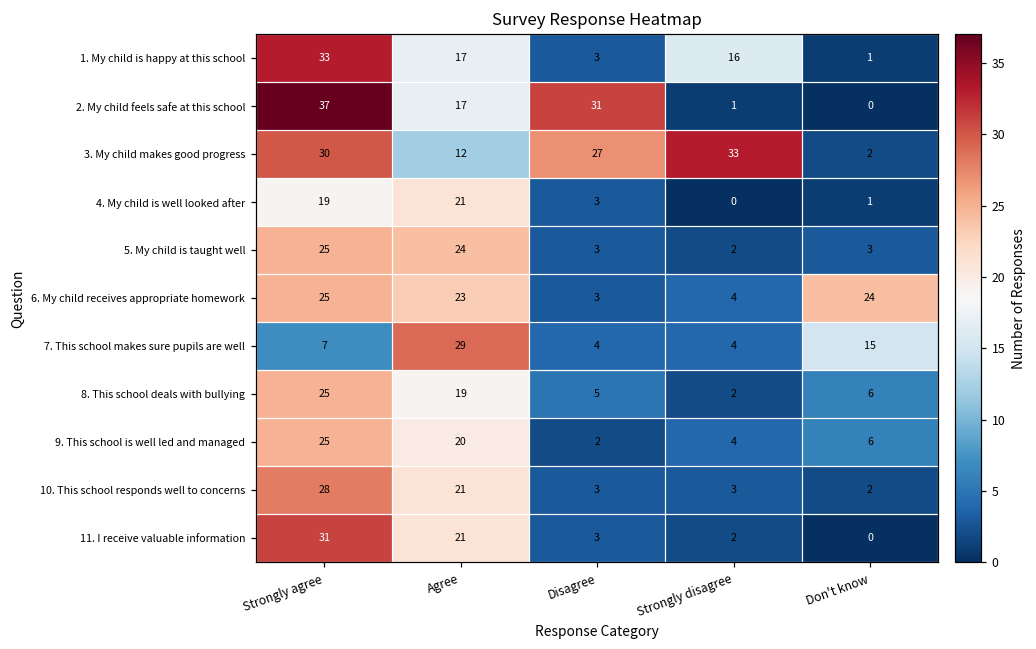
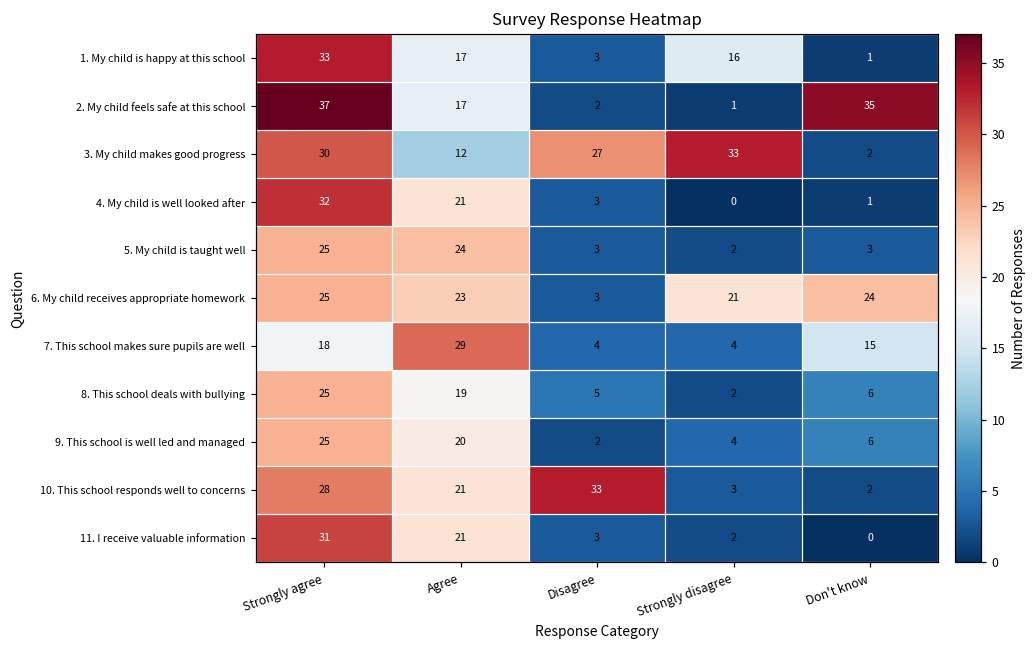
2. My child feels safe at this school, Disagree: 31 -> 2
2. My child feels safe at this school, Don't know: 0 -> 35
4. My child is well looked after, Strongly agree: 19 -> 32
6. My child receives appropriate homework, Strongly disagree: 4 -> 21
7. This school makes sure pupils are well, Strongly agree: 7 -> 18
10. This school responds well to concerns, Disagree: 3 -> 33
